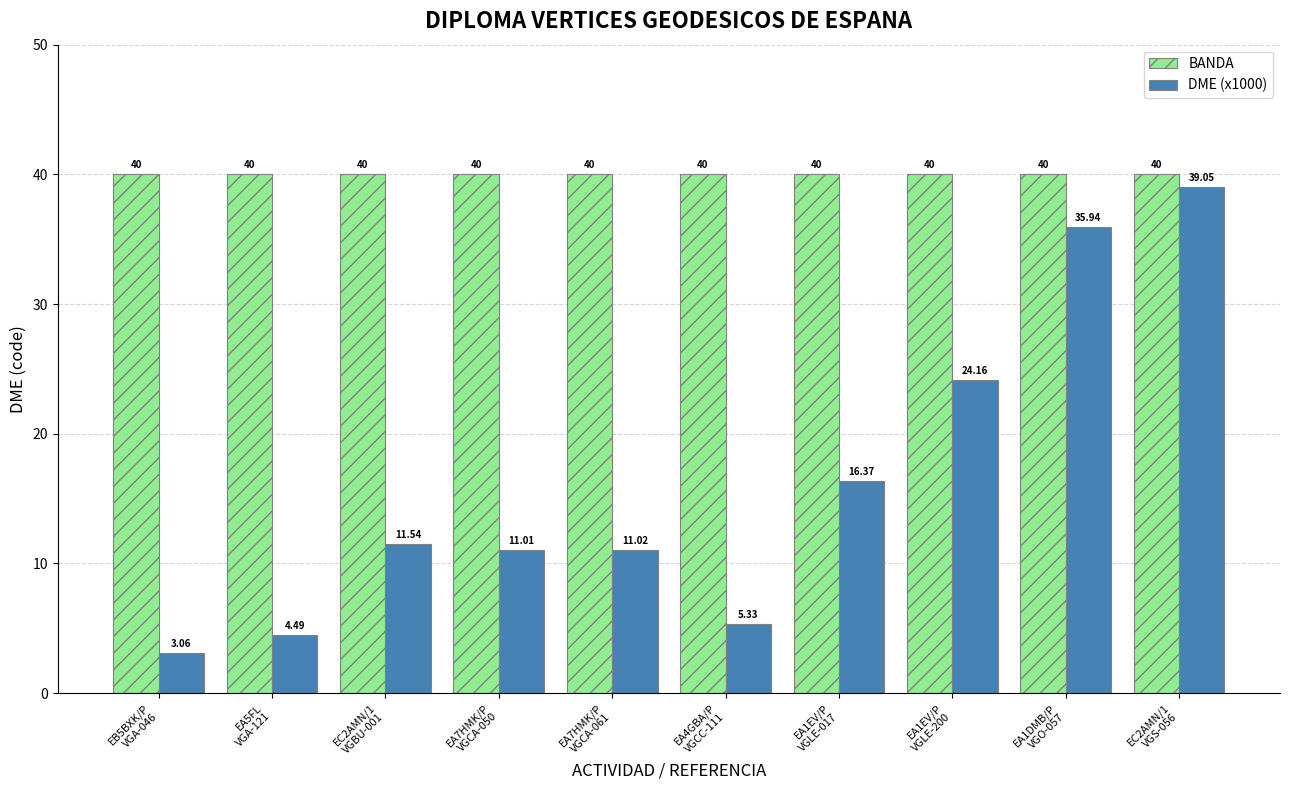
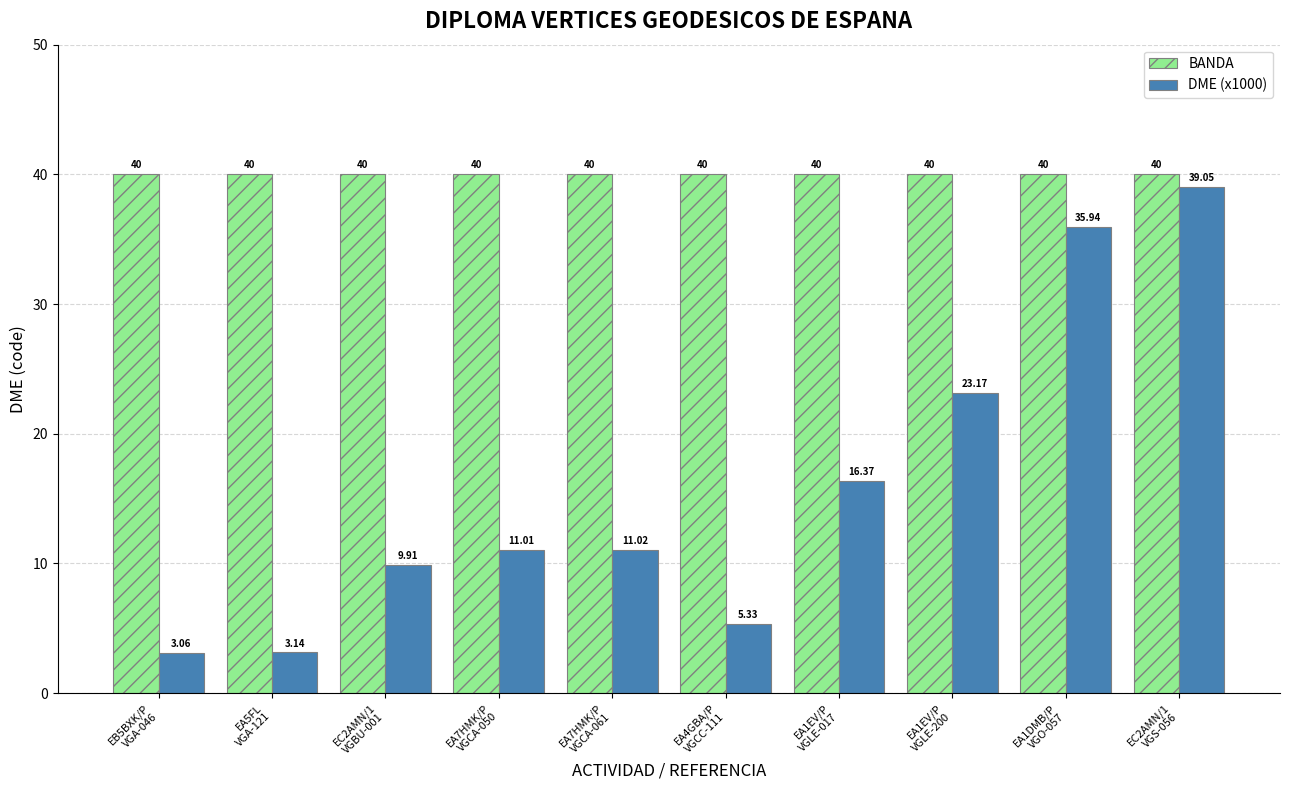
DME (x1000), EA5FL VGA-121: 4.49 -> 3.14
DME (x1000), EC2AMN/1 VGBU-001: 11.54 -> 9.91
DME (x1000), EA1EV/P VGLE-200: 24.16 -> 23.17
